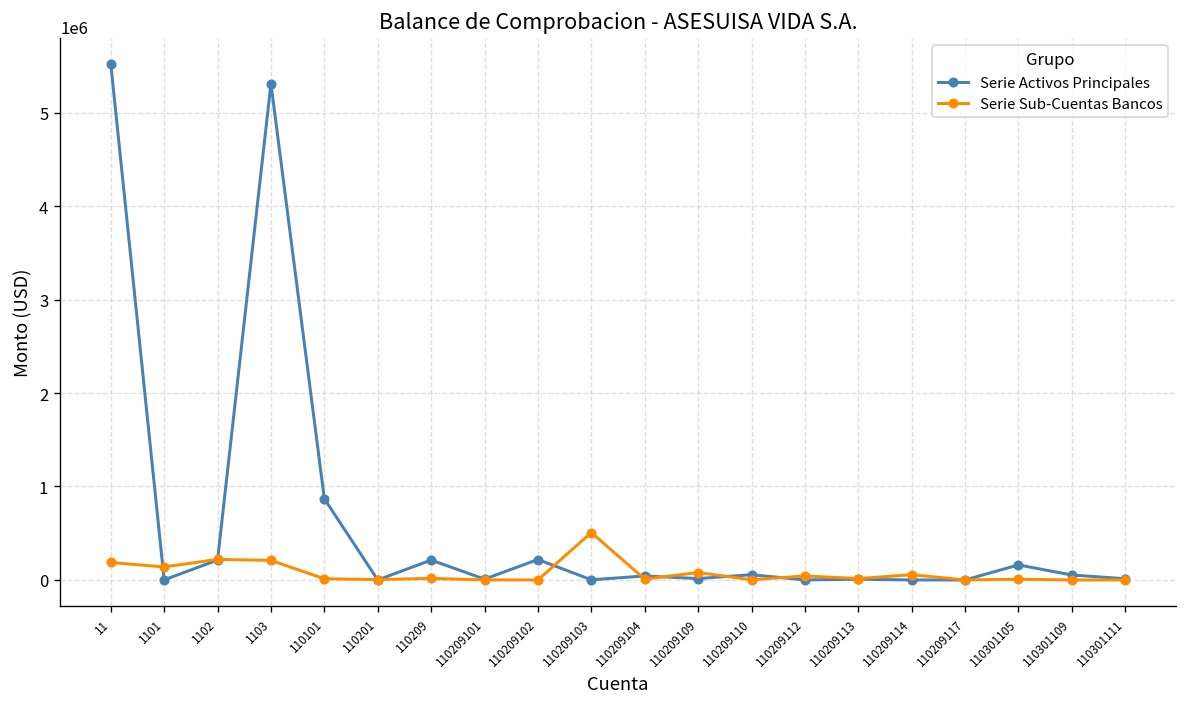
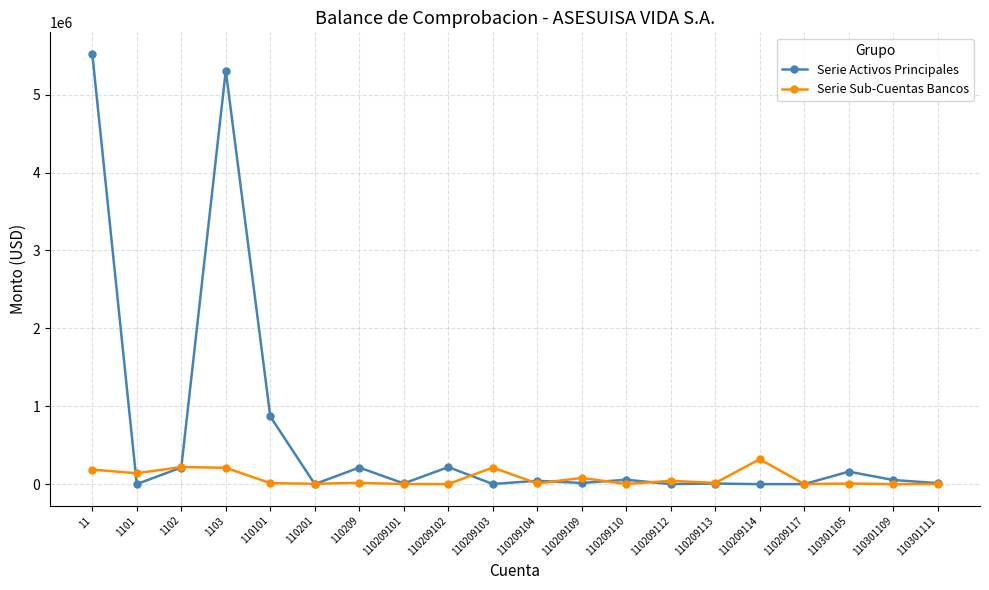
Serie Sub-Cuentas Bancos, 110209103: 500000 -> 200000
Serie Sub-Cuentas Bancos, 110209114: 100000 -> 300000
